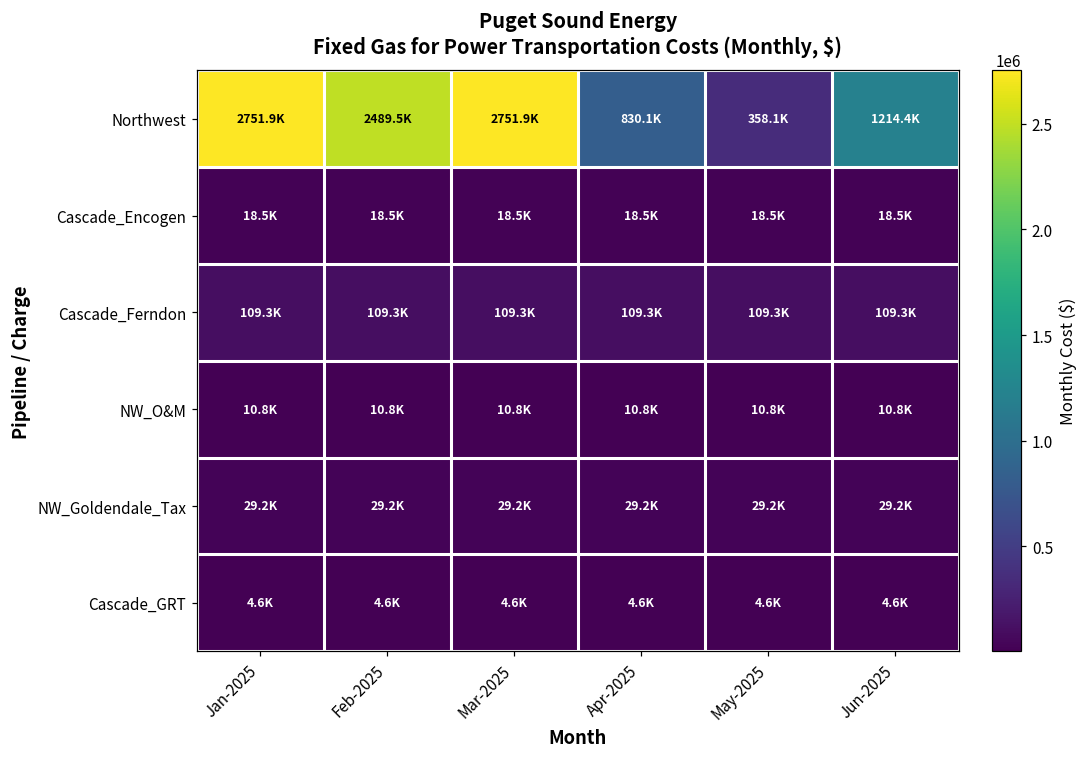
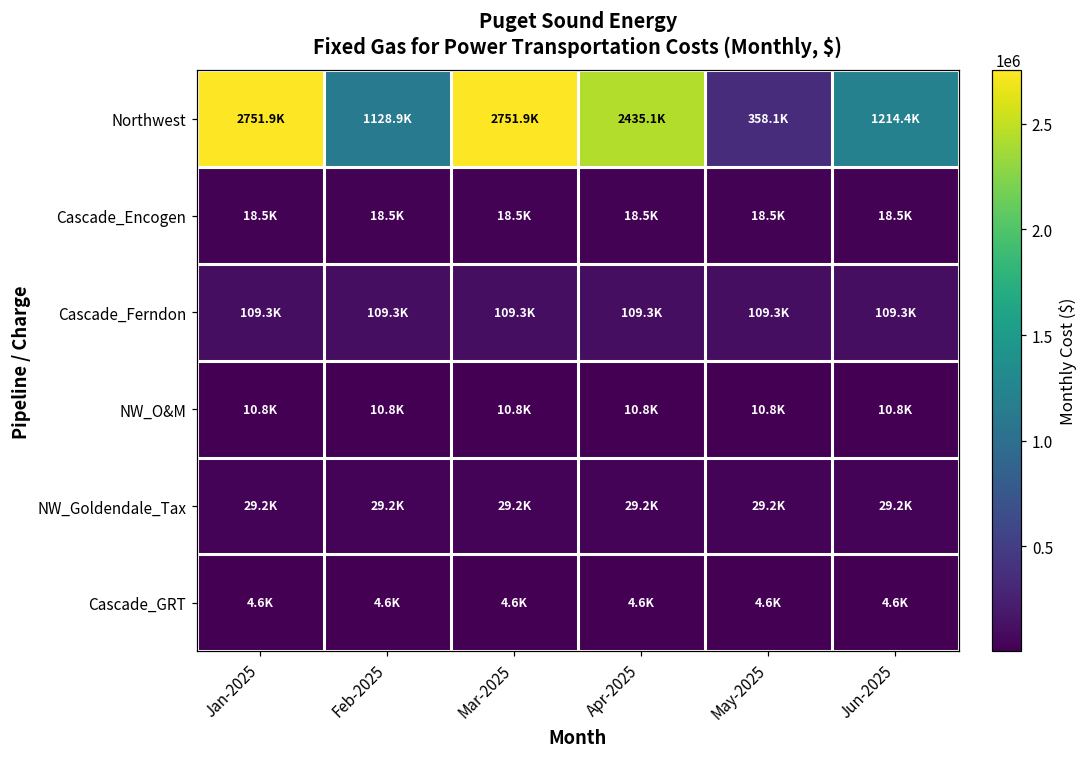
Northwest, Feb-2025: 2489.5K -> 1128.9K
Northwest, Apr-2025: 830.1K -> 2435.1K
